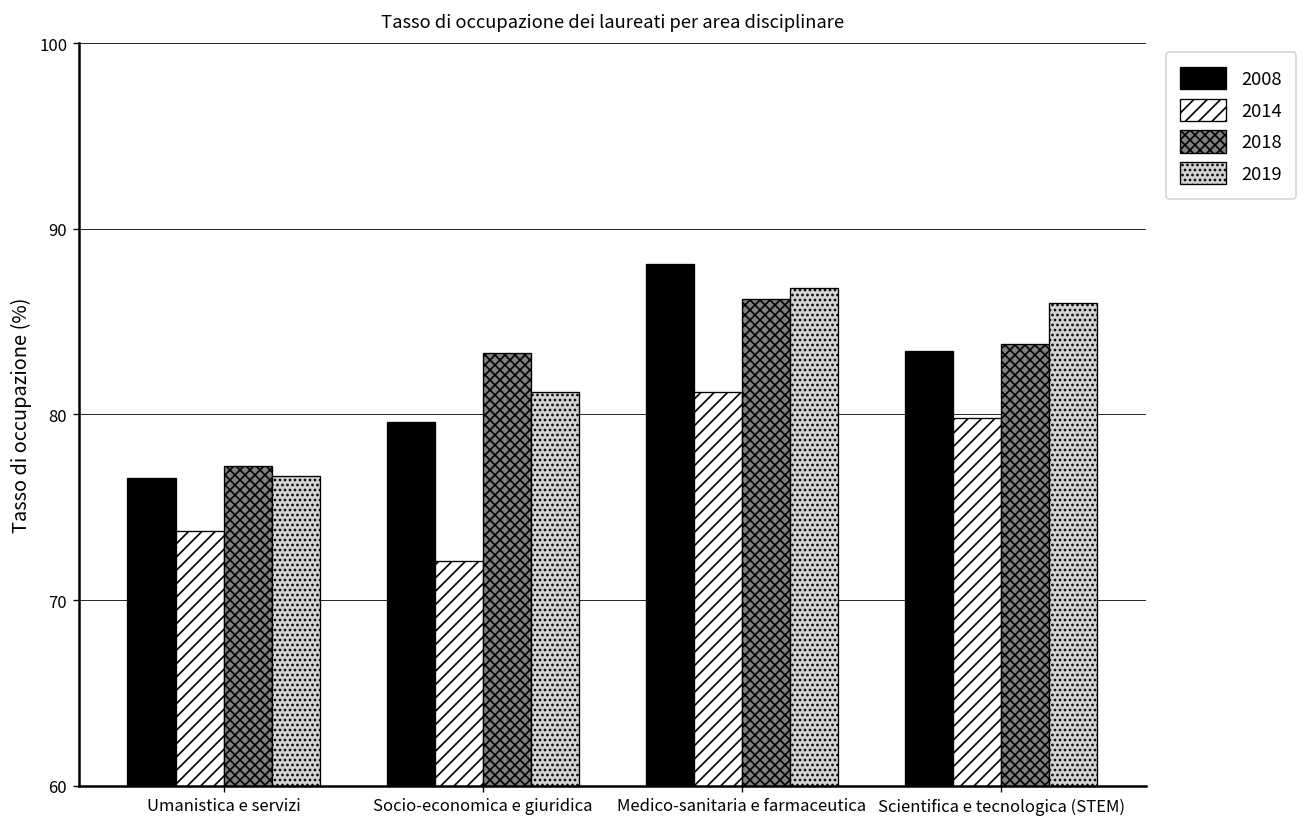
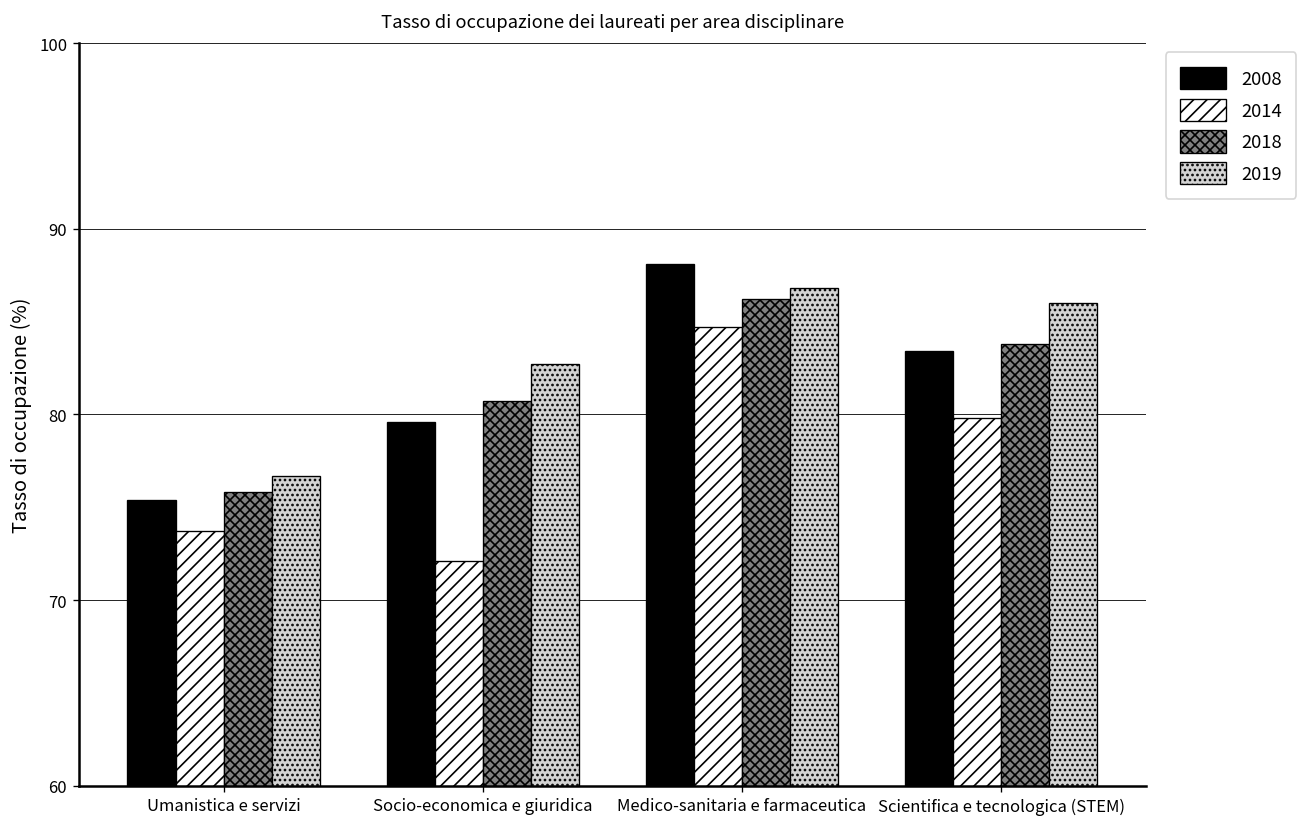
2008, Umanistica e servizi: 76.6 -> 75.4
2018, Umanistica e servizi: 77.2 -> 75.8
2018, Socio-economica e giuridica: 83.3 -> 80.7
2019, Socio-economica e giuridica: 81.2 -> 82.7
2014, Medico-sanitaria e farmaceutica: 81.2 -> 84.7
